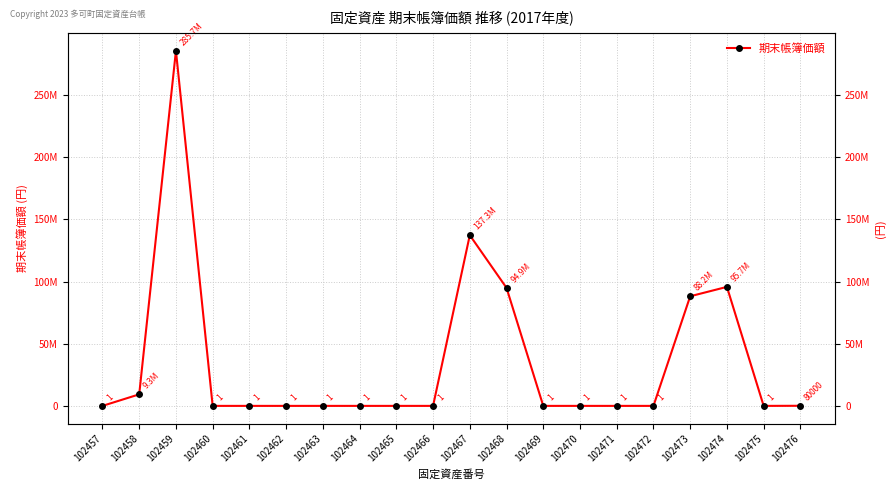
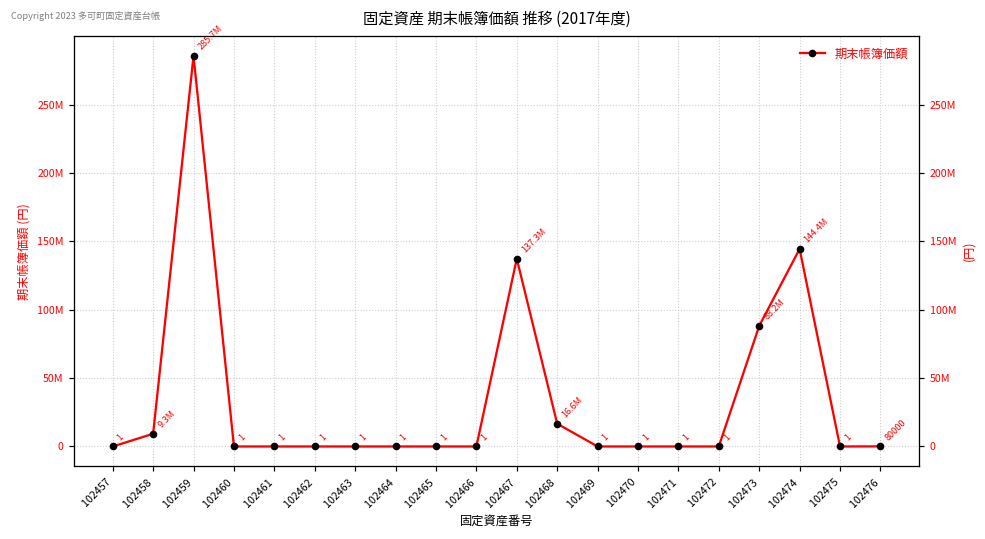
102468: 94.9M -> 16.6M
102474: 95.7M -> 144.4M
